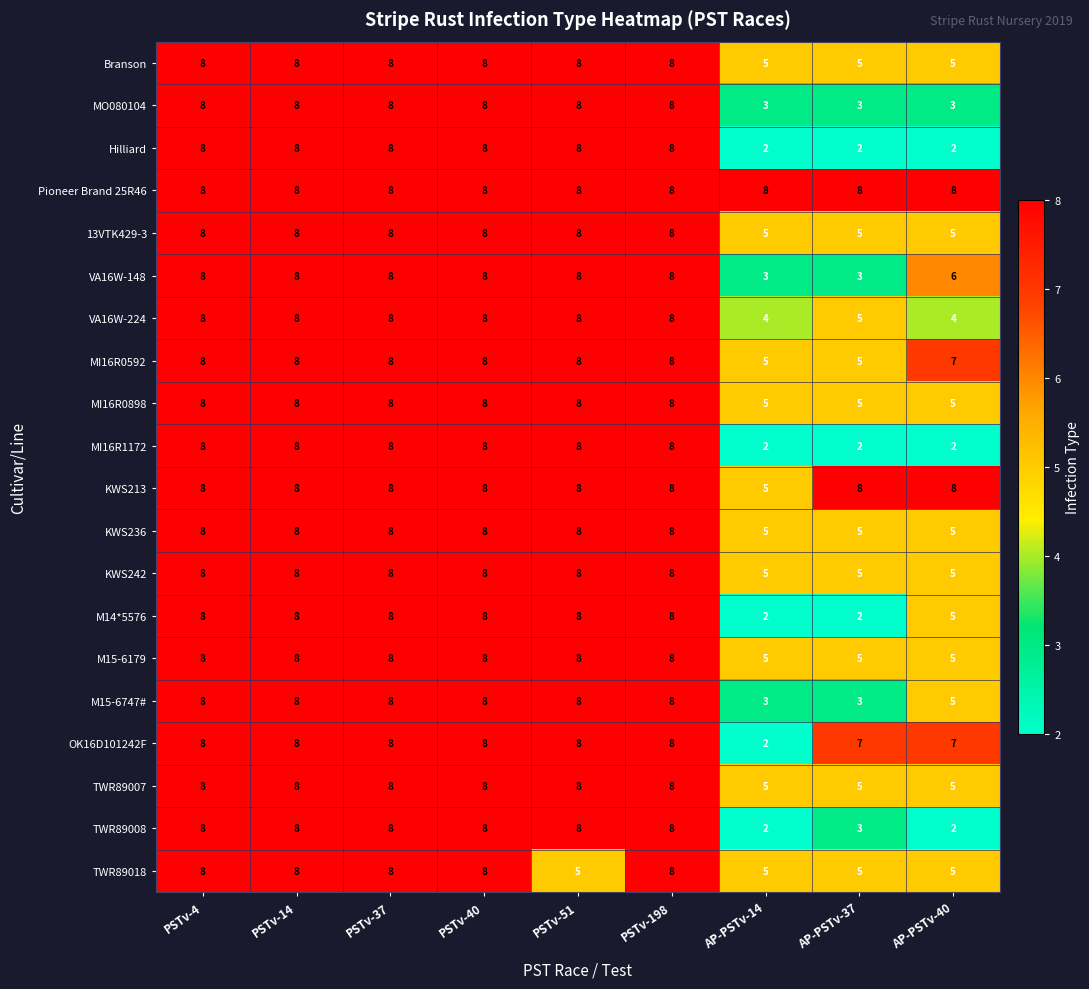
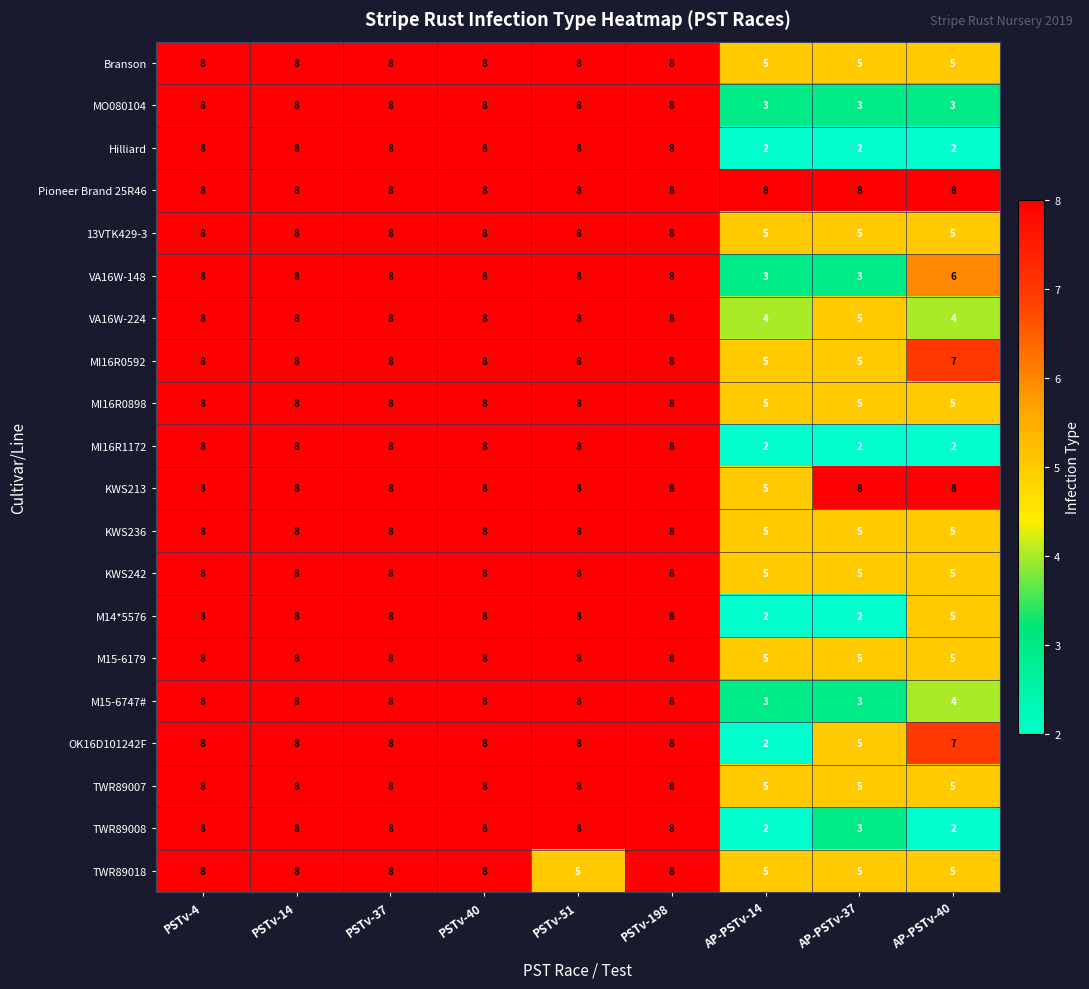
M15-6747#, AP-PSTv-40: 5 -> 4
OK16D101242F, AP-PSTv-37: 7 -> 5
